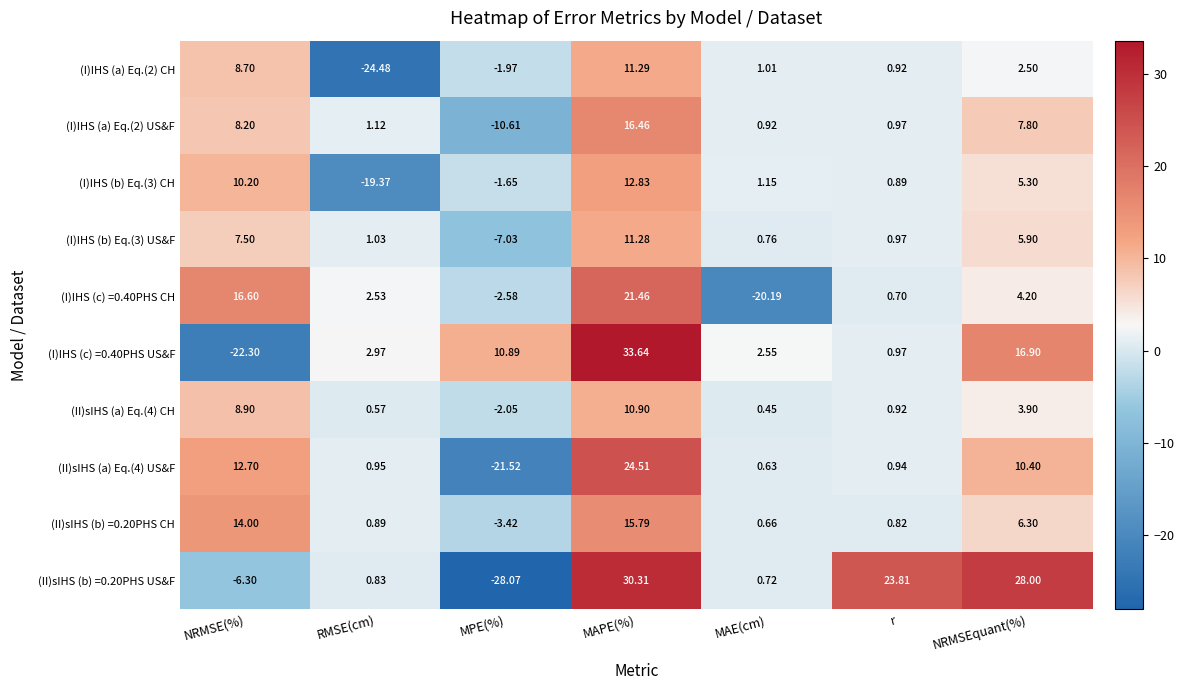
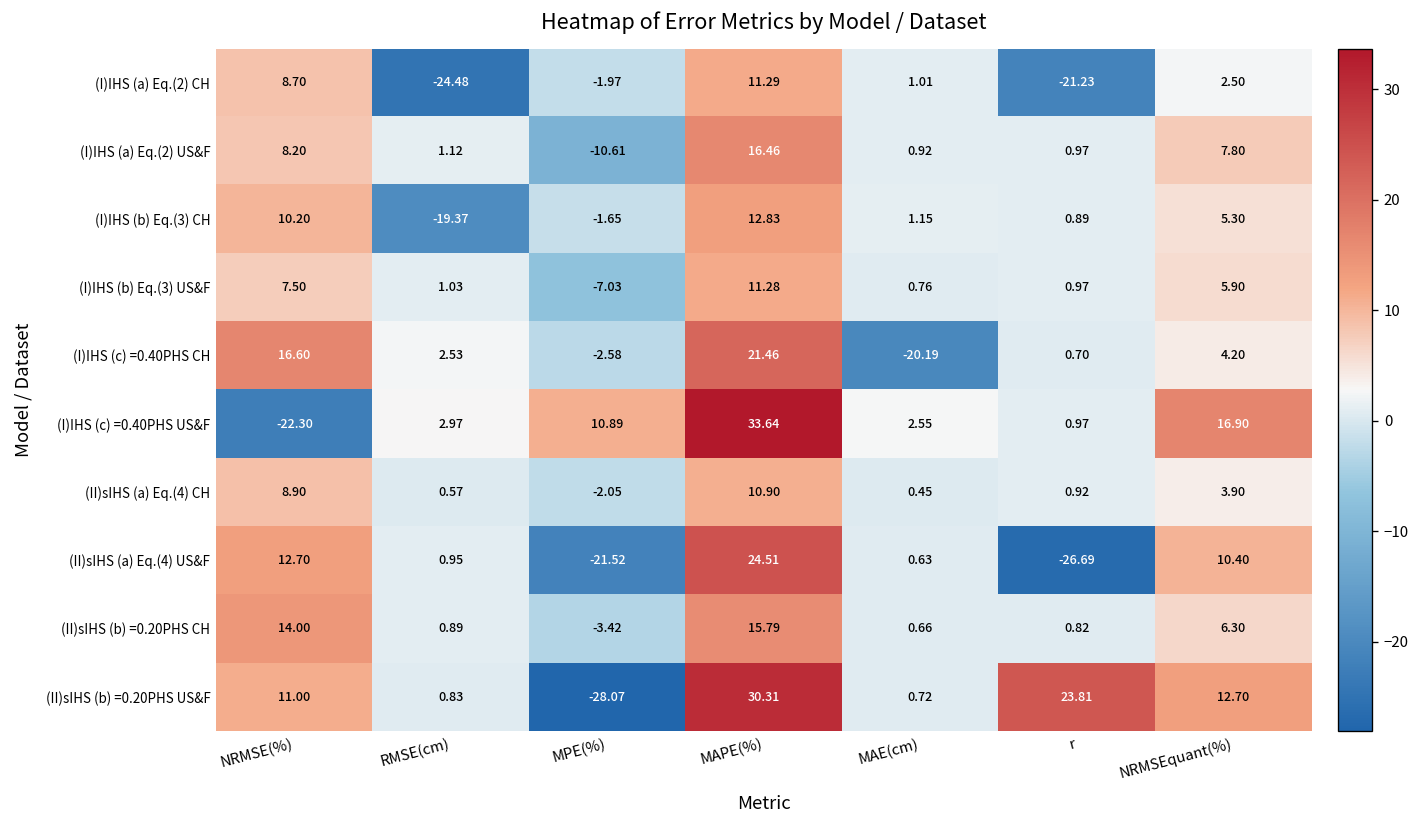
(I)IHS (a) Eq.(2) CH, r: 0.92 -> -21.23
(II)sIHS (a) Eq.(4) US&F, r: 0.94 -> -26.69
(II)sIHS (b) =0.20PHS US&F, NRMSE(%): -6.30 -> 11.00
(II)sIHS (b) =0.20PHS US&F, NRMSEquant(%): 28.00 -> 12.70
